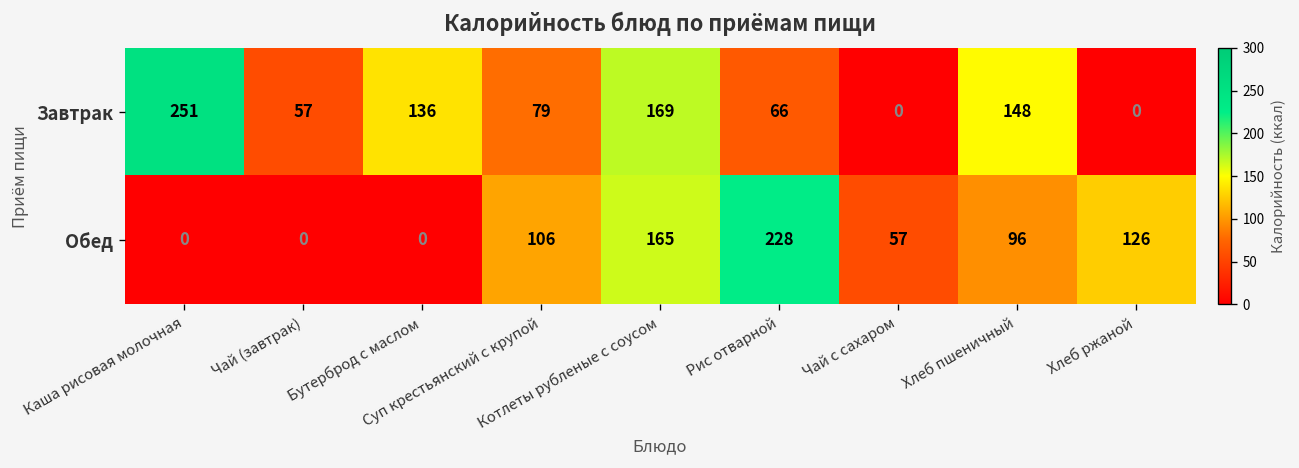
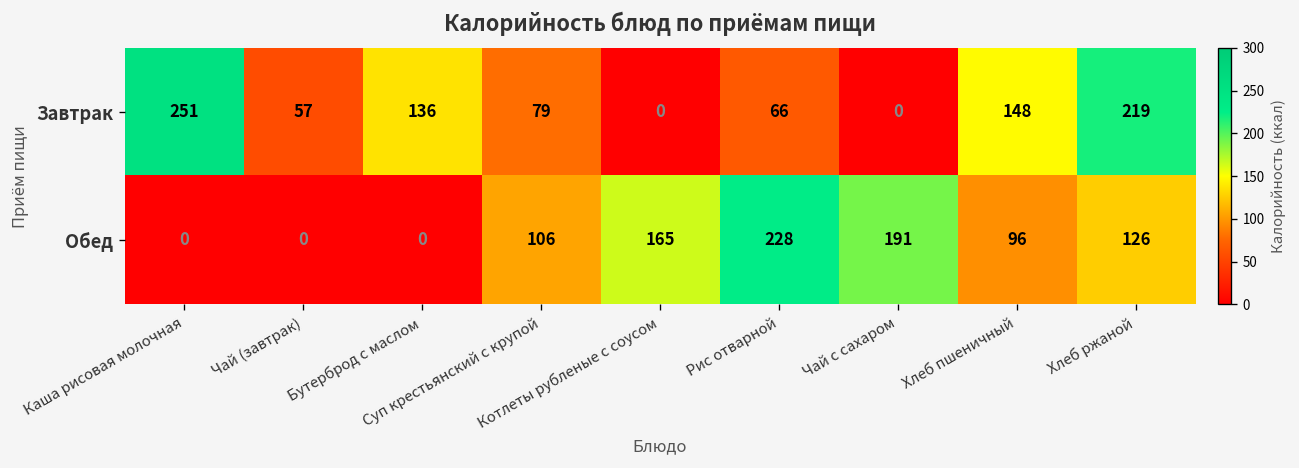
Завтрак, Котлеты рубленые с соусом: 169 -> 0
Завтрак, Хлеб ржаной: 0 -> 219
Обед, Чай с сахаром: 57 -> 191
